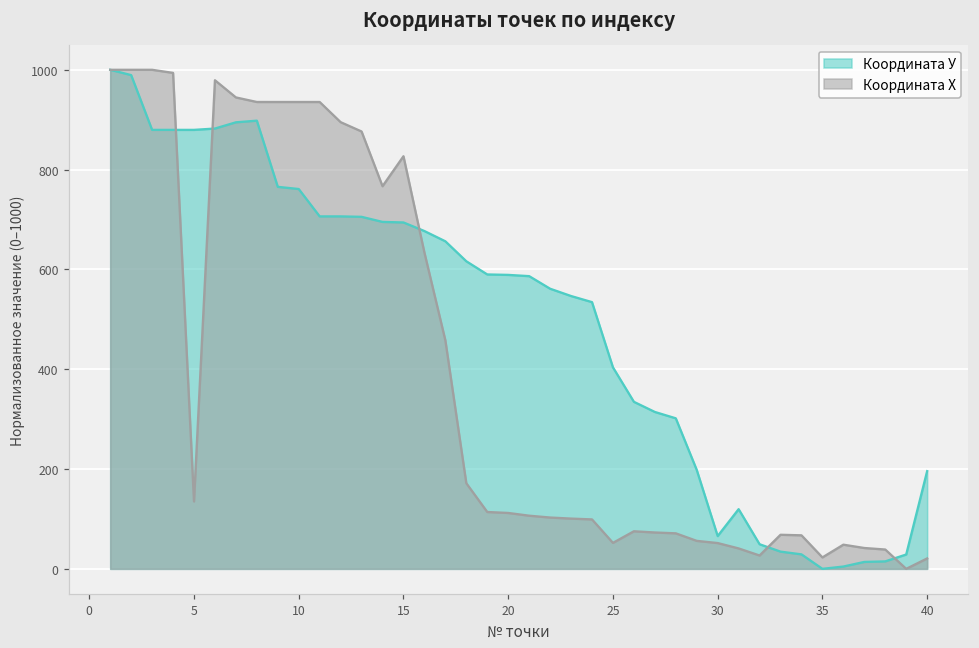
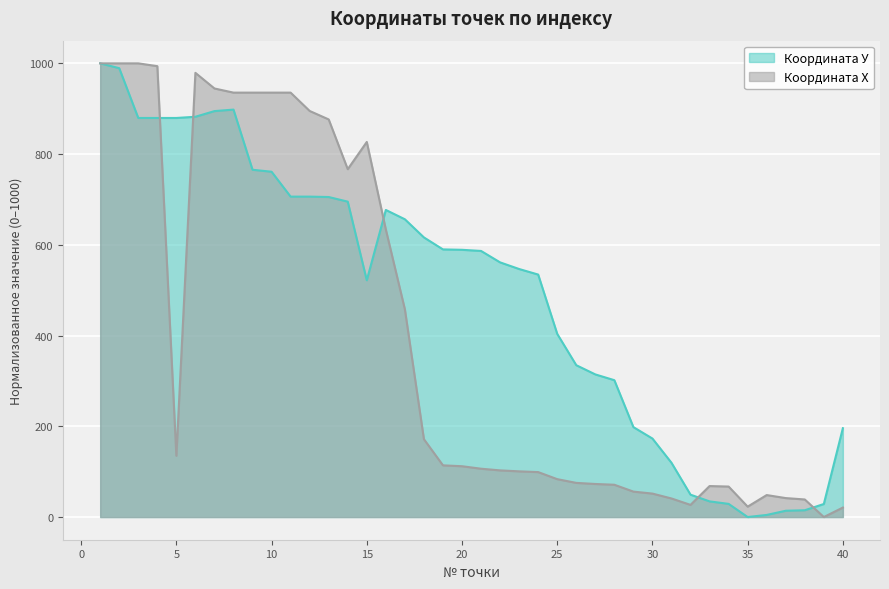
Координата У, 15: 690 -> 520
Координата Х, 25: 50 -> 80
Координата У, 30: 70 -> 170
